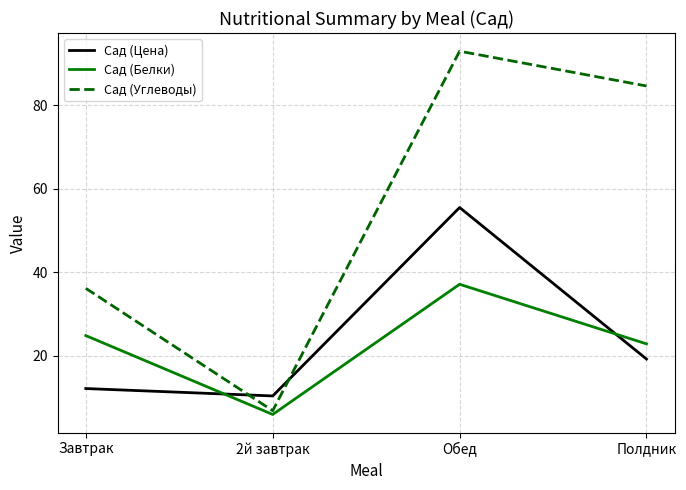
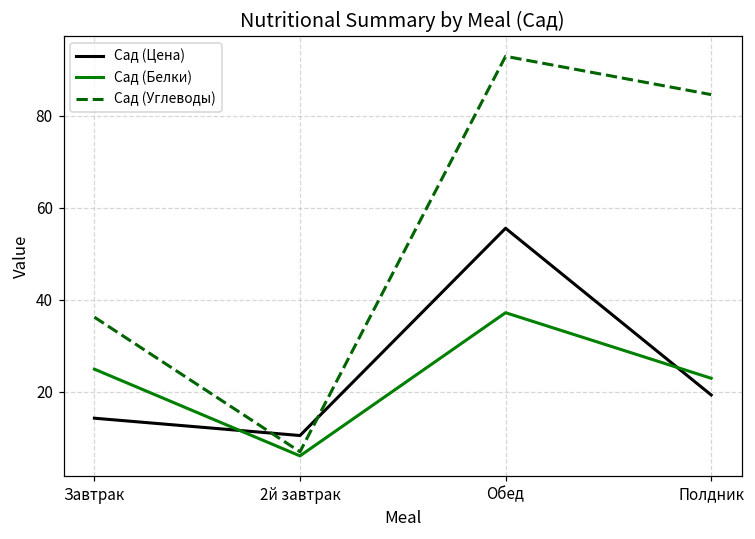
Сад (Цена), Завтрак: 12 -> 14
